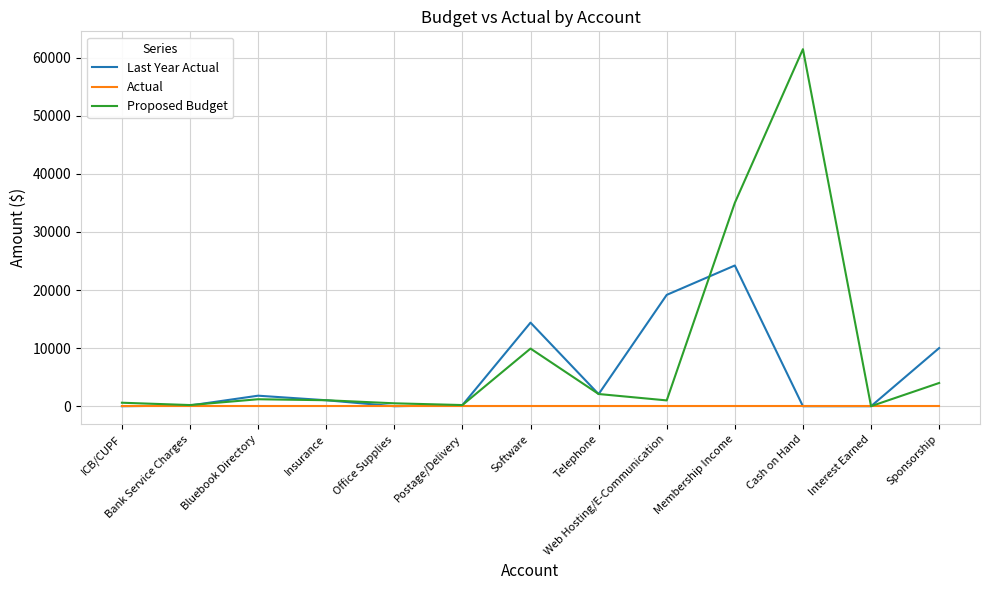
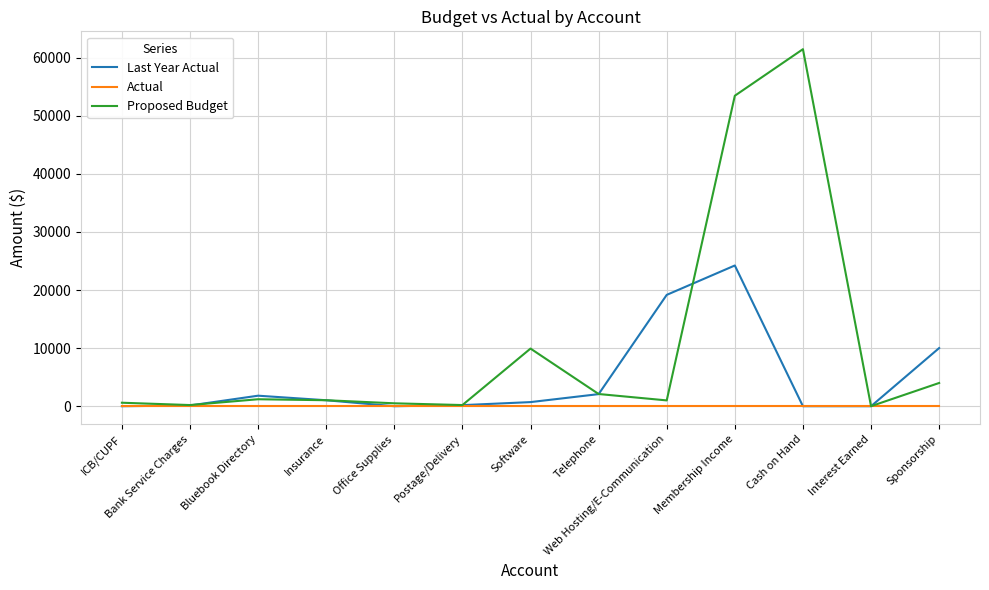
Last Year Actual, Software: 14000 -> 1000
Proposed Budget, Membership Income: 35000 -> 53000
